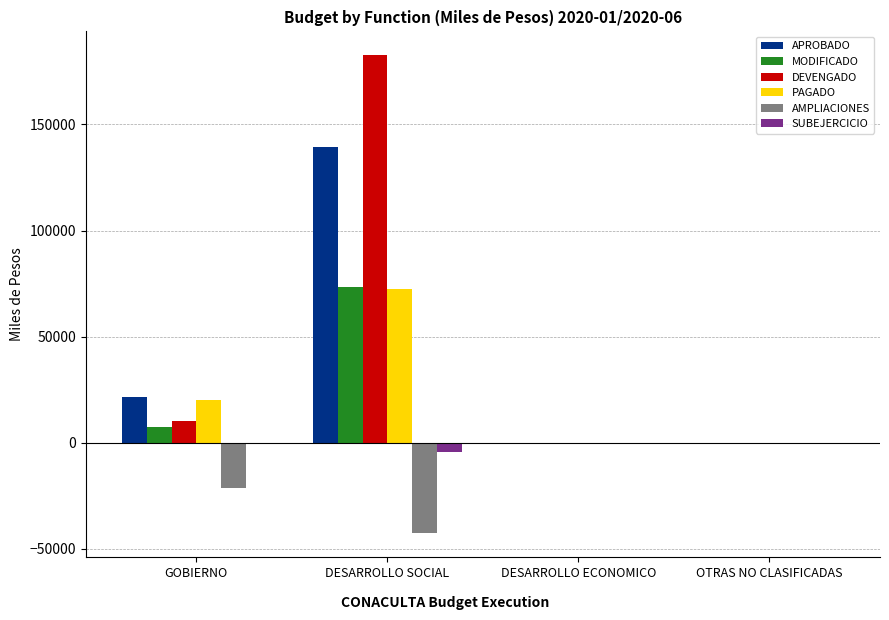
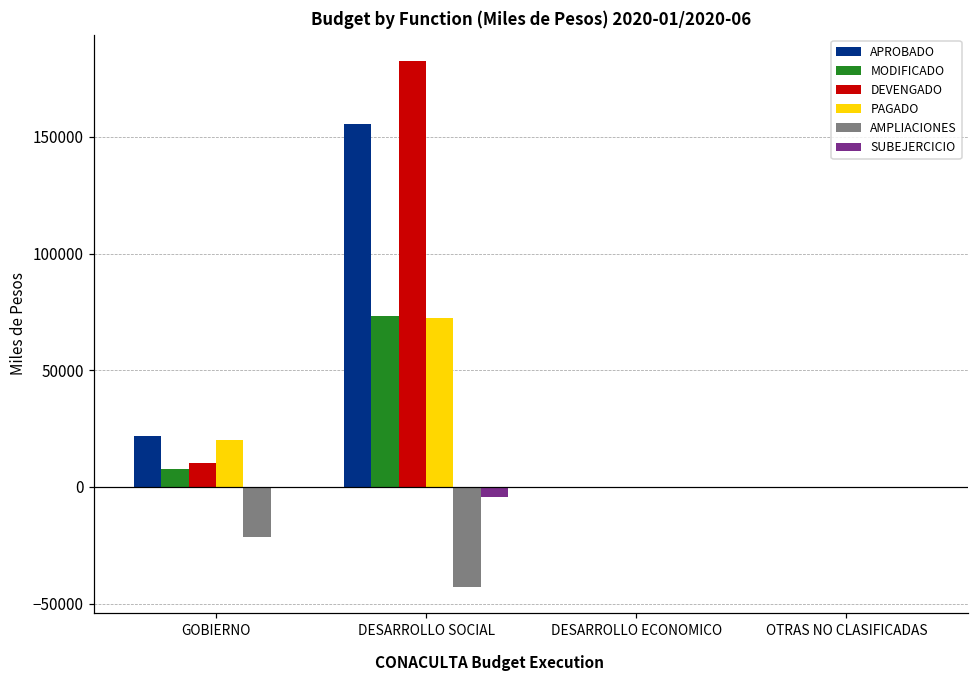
APROBADO, DESARROLLO SOCIAL: 139000 -> 155000
